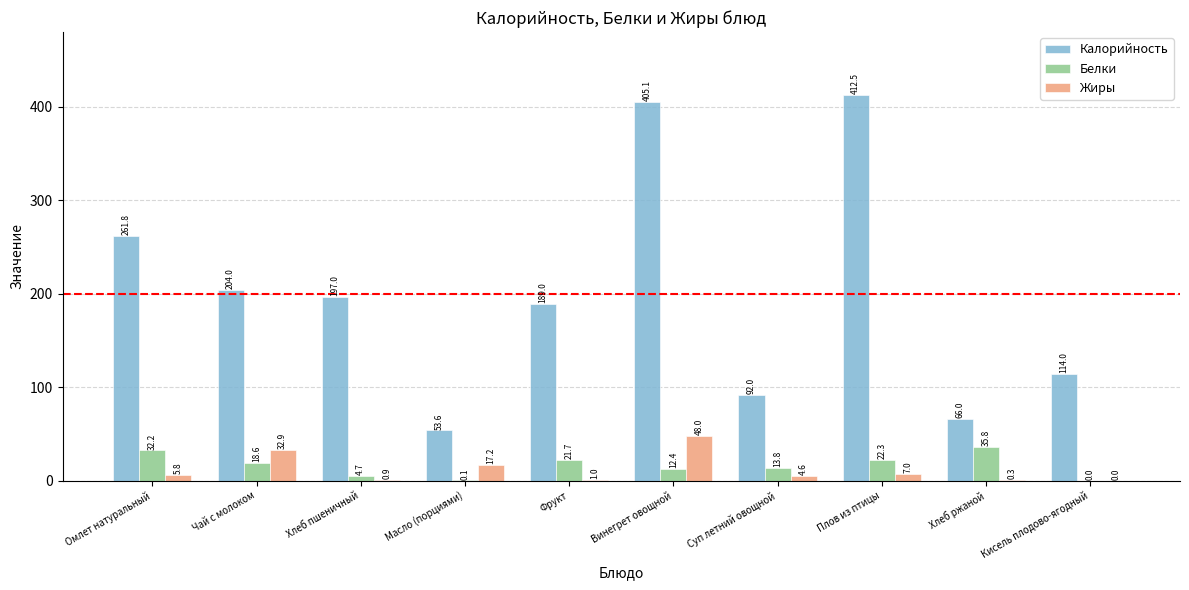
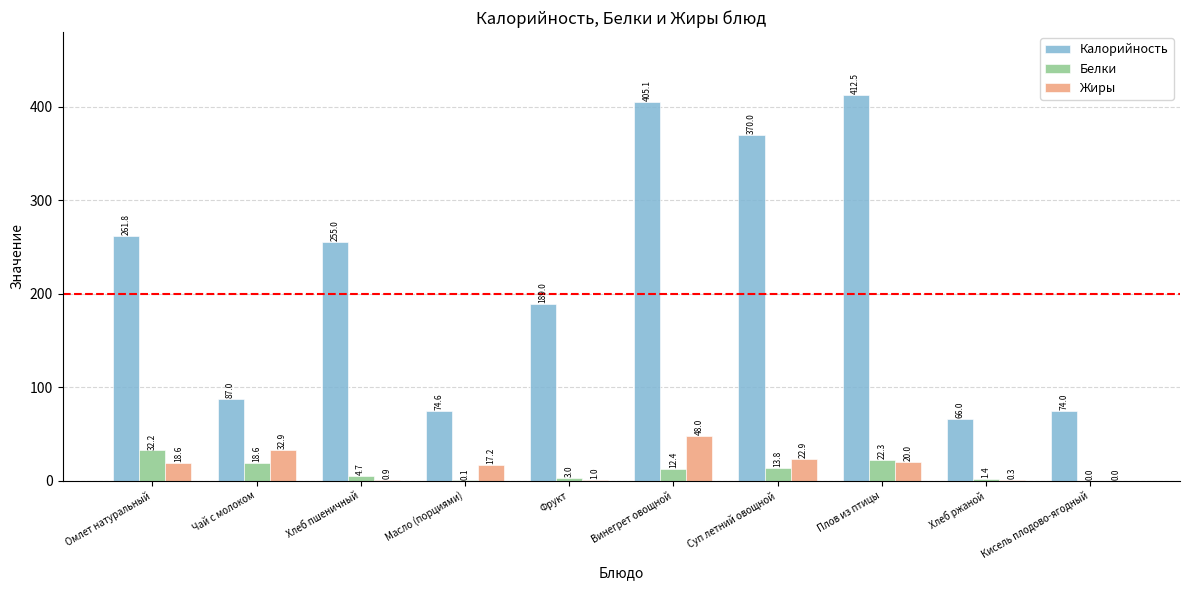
Жиры, Омлет натуральный: 5.8 -> 18.6
Калорийность, Чай с молоком: 204.0 -> 87.0
Калорийность, Хлеб пшеничный: 197.0 -> 255.0
Калорийность, Масло (порциями): 53.6 -> 74.6
Белки, Фрукт: 21.7 -> 3.0
Калорийность, Суп летний овощной: 92.0 -> 370.0
Жиры, Суп летний овощной: 4.6 -> 22.9
Жиры, Плов из птицы: 7.0 -> 20.0
Белки, Хлеб ржаной: 35.8 -> 1.4
Калорийность, Кисель плодово-ягодный: 114.0 -> 74.0
